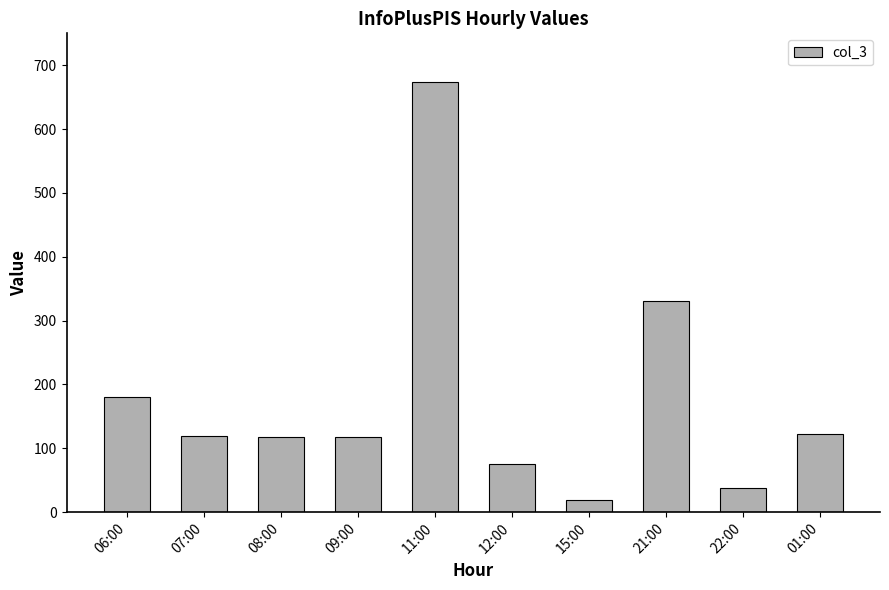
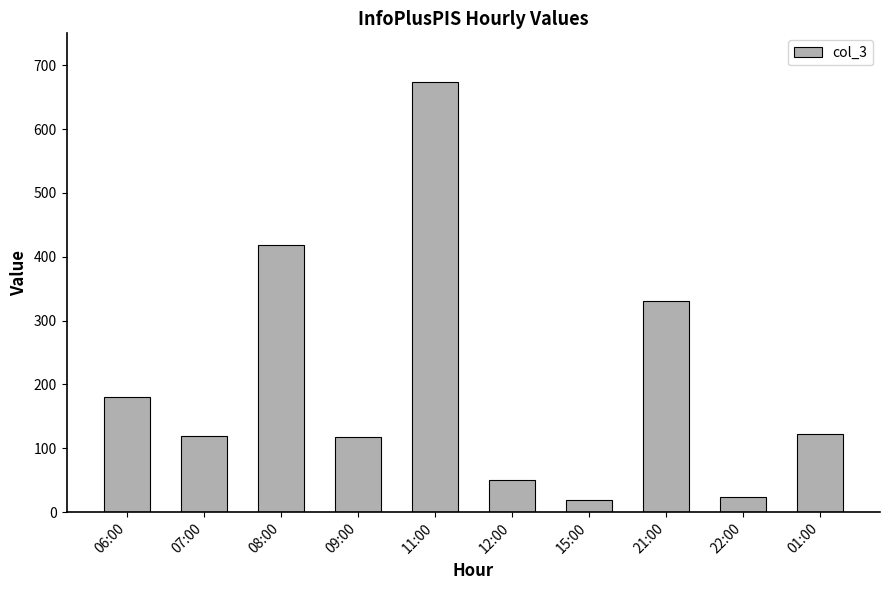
08:00: 120 -> 420
12:00: 80 -> 50
22:00: 40 -> 20
